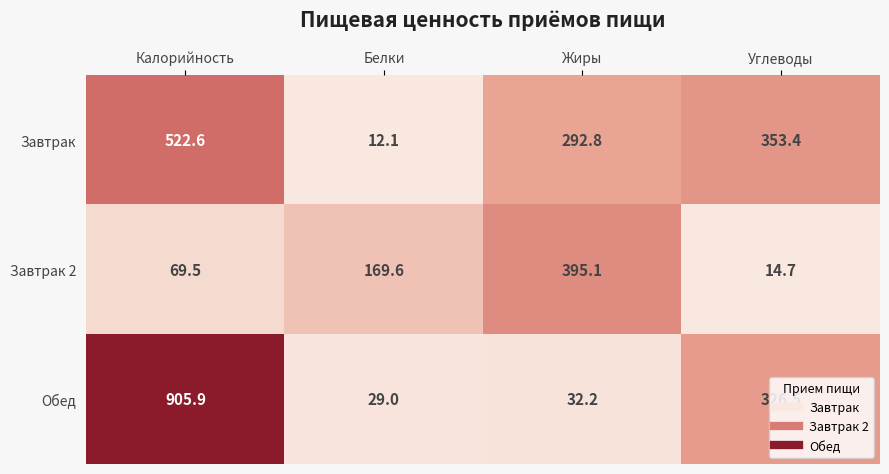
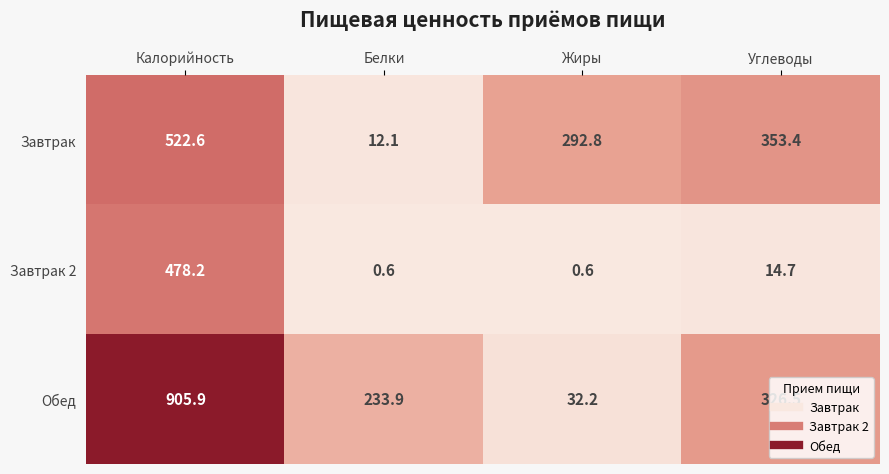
Завтрак 2, Калорийность: 69.5 -> 478.2
Завтрак 2, Белки: 169.6 -> 0.6
Завтрак 2, Жиры: 395.1 -> 0.6
Обед, Белки: 29.0 -> 233.9
